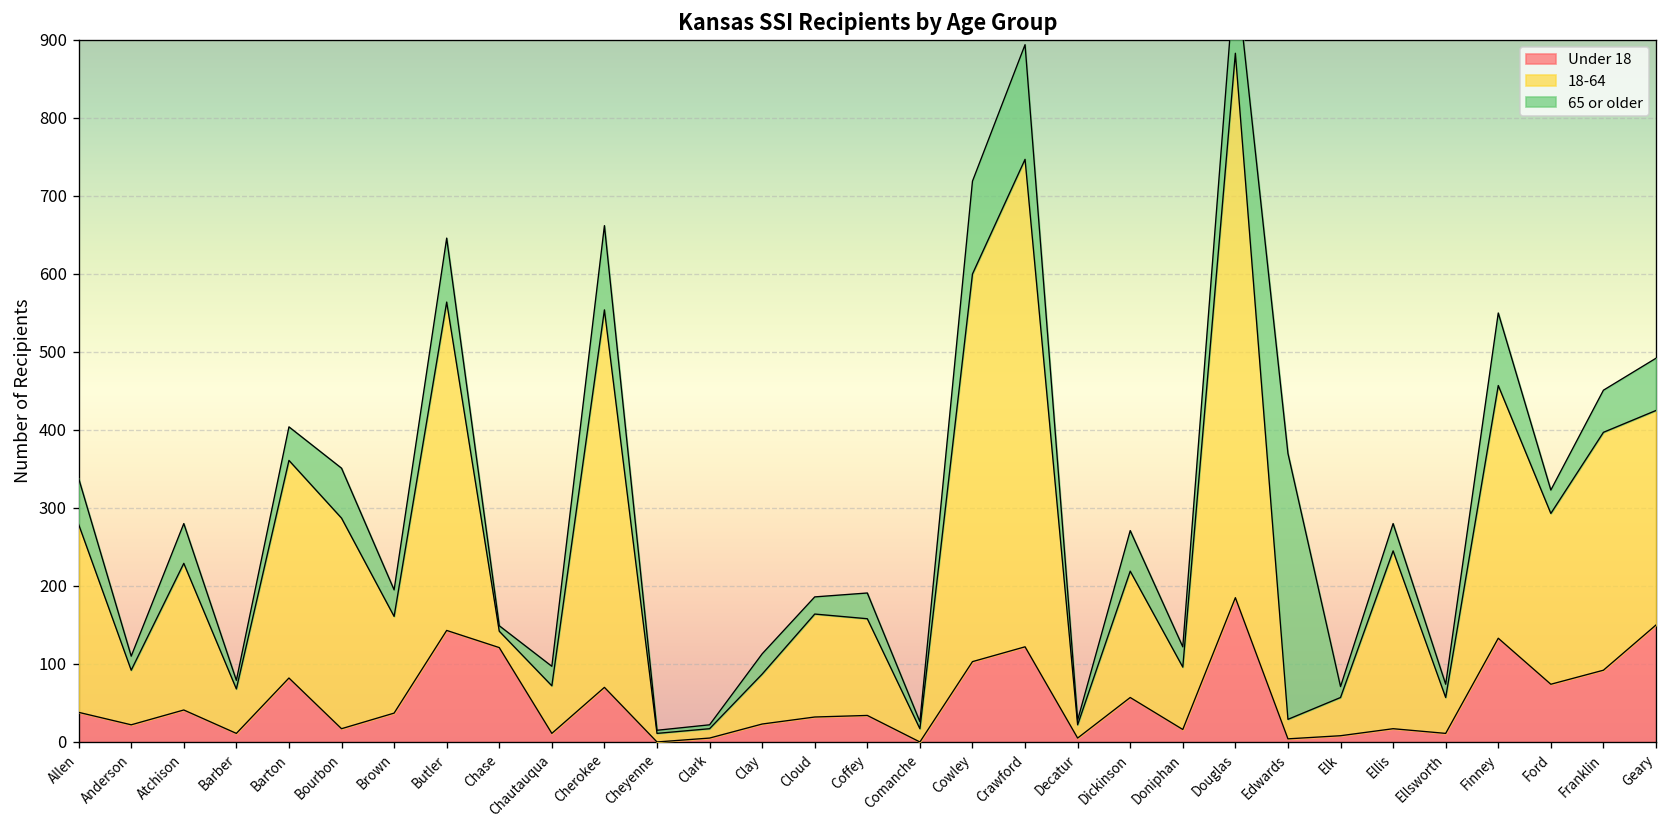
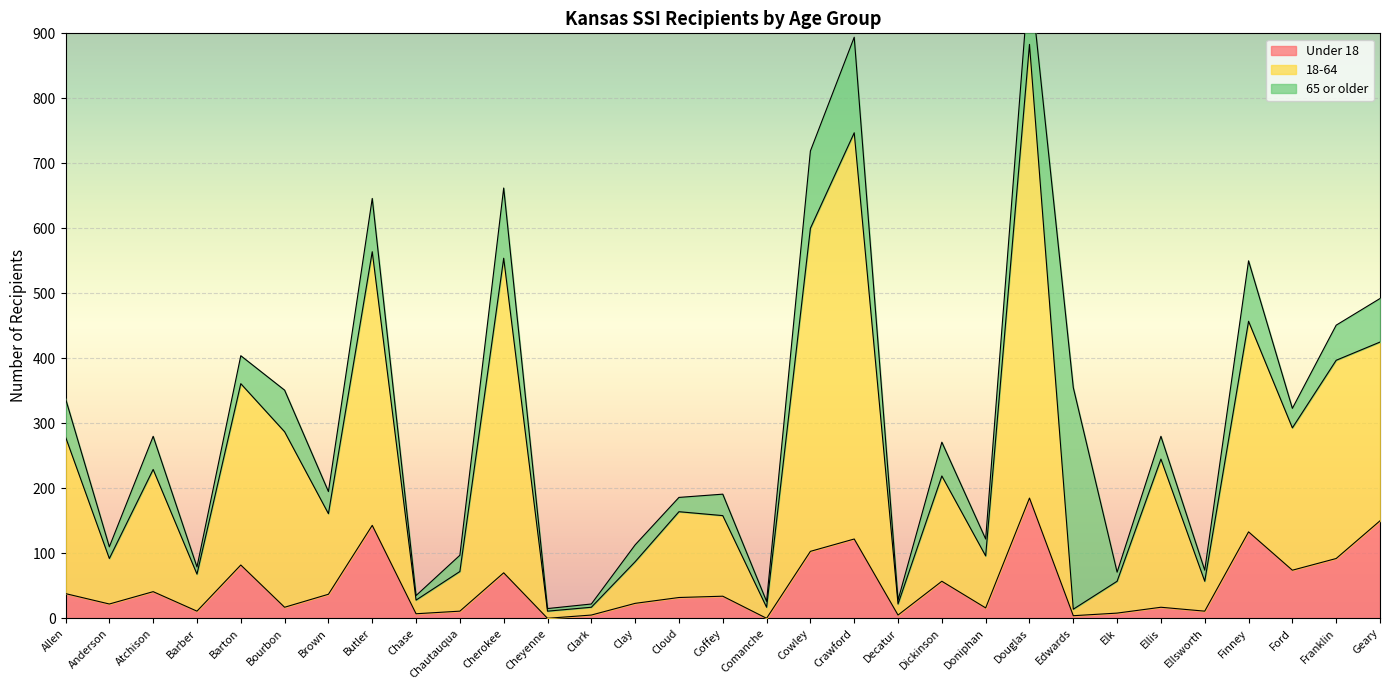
Under 18, Chase: 120 -> 10
18-64, Edwards: 30 -> 10
